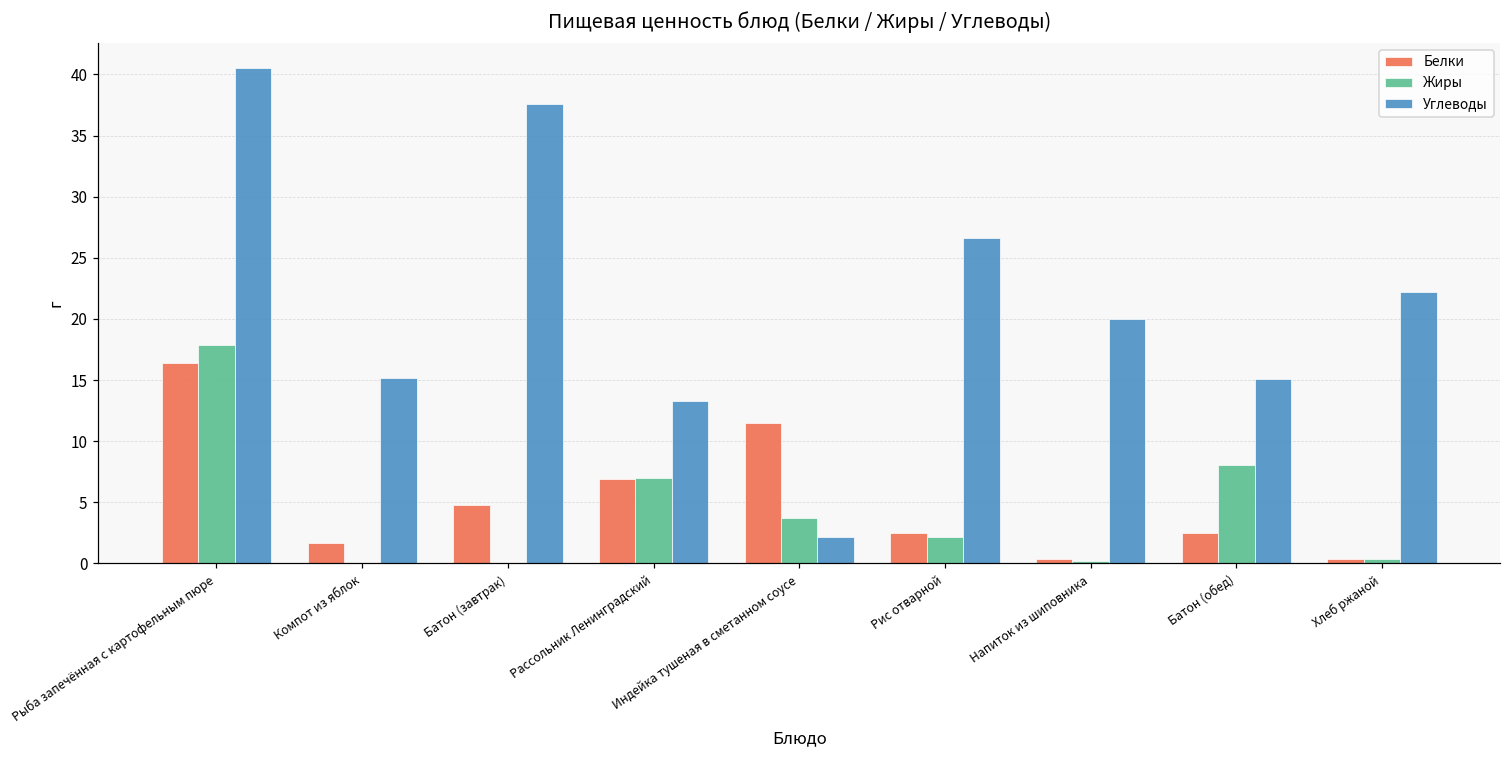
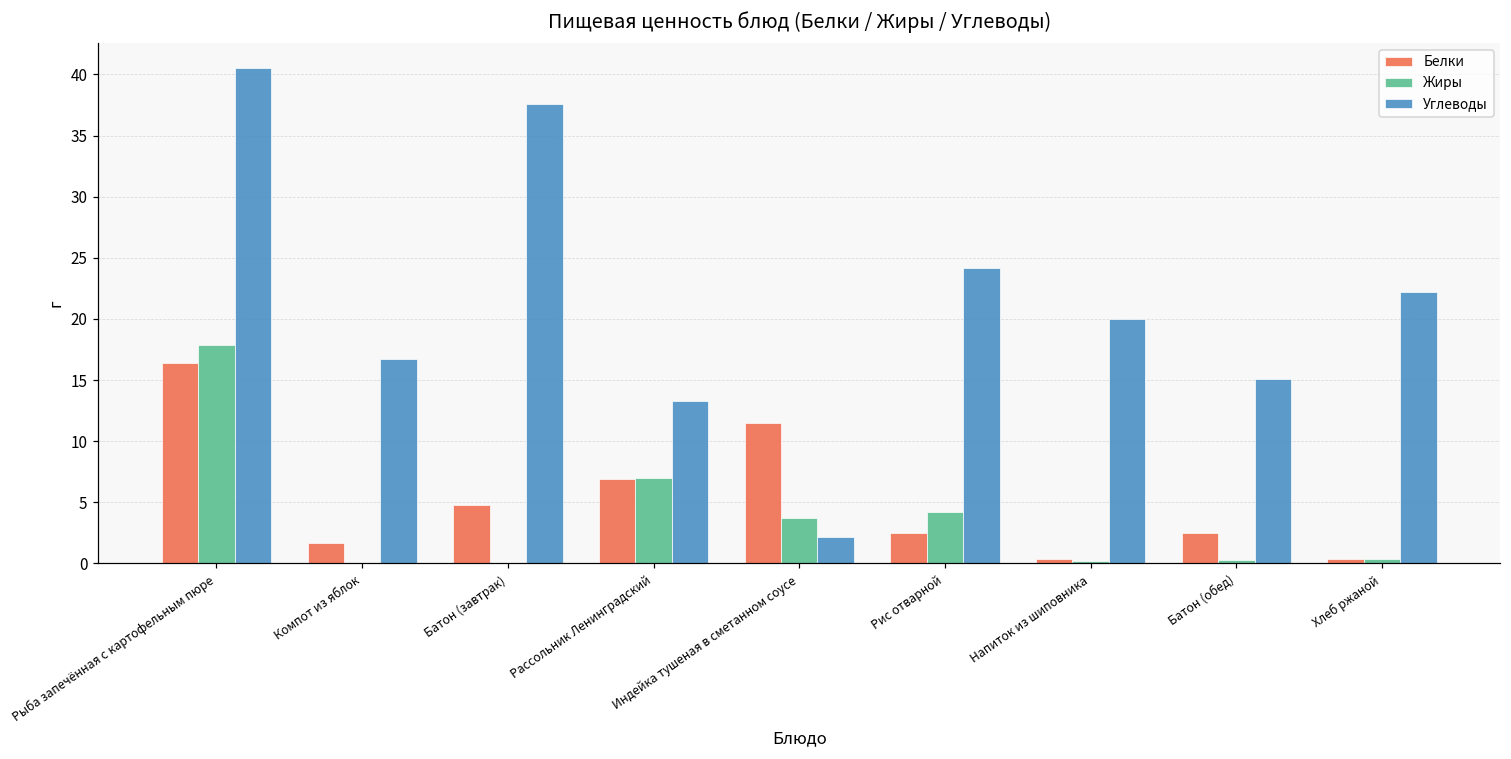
Углеводы, Компот из яблок: 15.2 -> 16.7
Жиры, Рис отварной: 2.2 -> 4.2
Углеводы, Рис отварной: 26.6 -> 24.2
Жиры, Батон (обед): 8.1 -> 0.3
